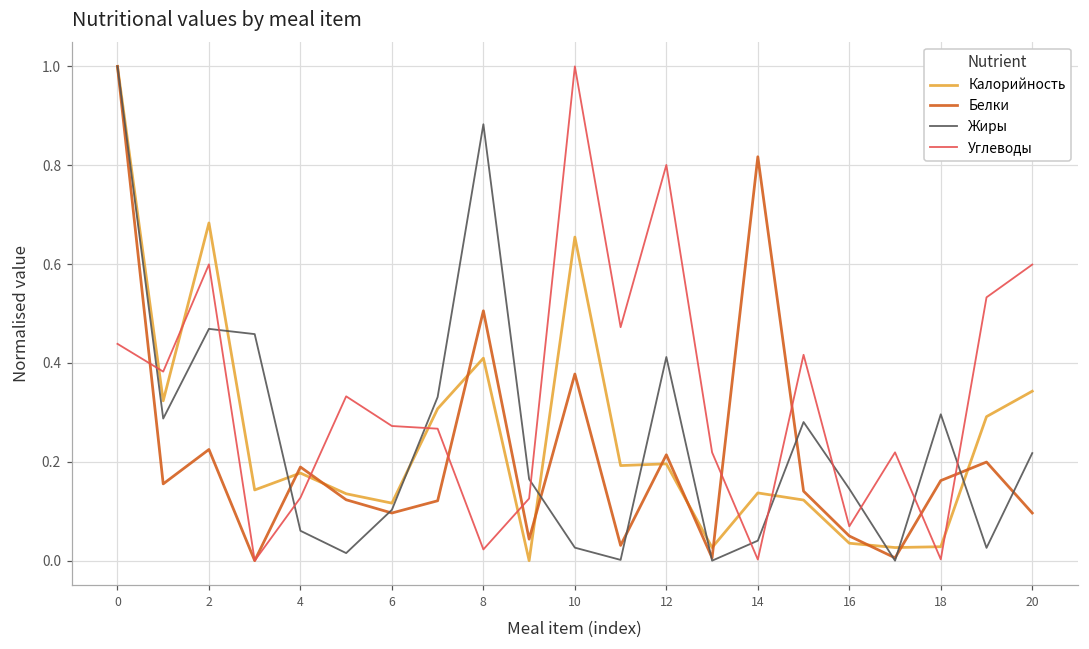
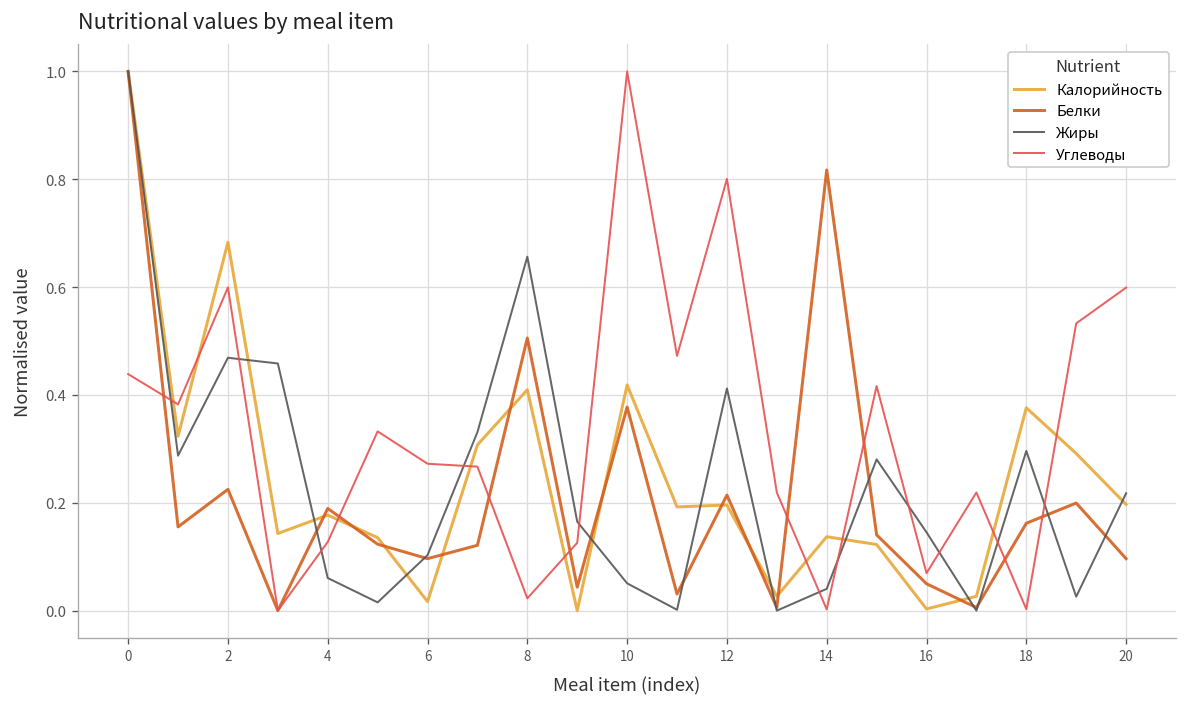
Калорийность, 6: 0.12 -> 0.02
Жиры, 8: 0.88 -> 0.66
Калорийность, 10: 0.65 -> 0.42
Жиры, 10: 0.03 -> 0.05
Калорийность, 16: 0.04 -> 0.00
Калорийность, 18: 0.03 -> 0.38
Калорийность, 20: 0.34 -> 0.20
